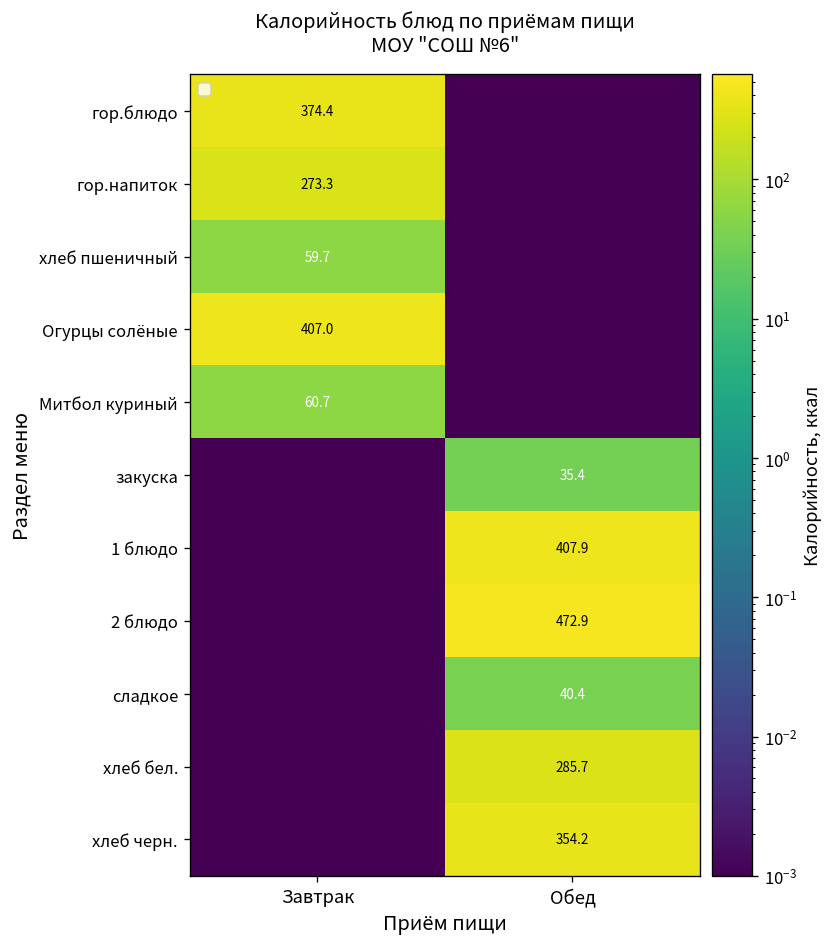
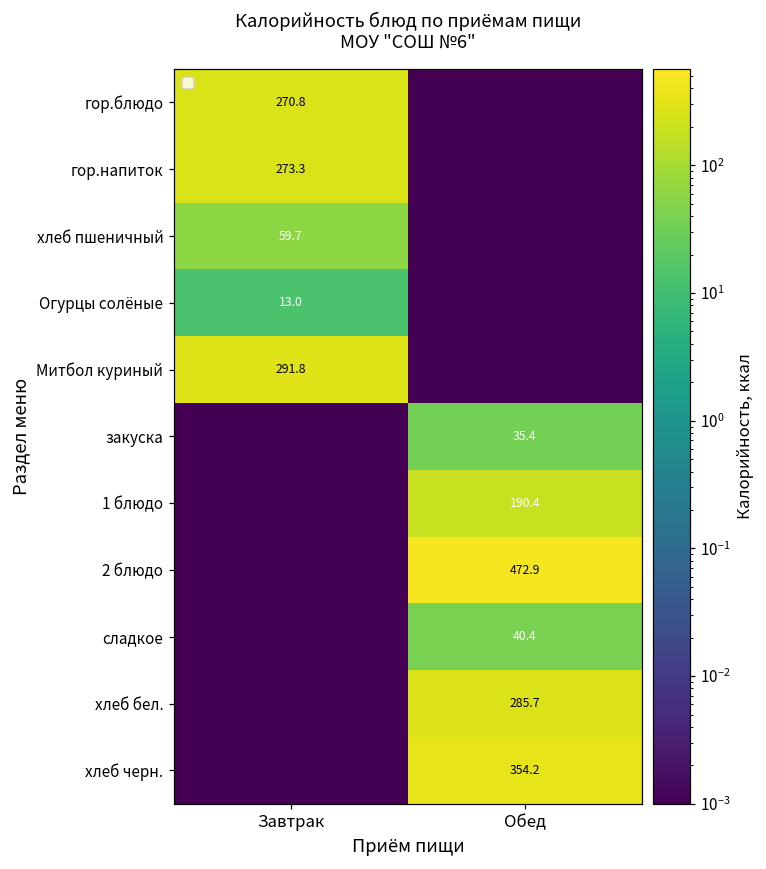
гор.блюдо, Завтрак: 374.4 -> 270.8
Огурцы солёные, Завтрак: 407.0 -> 13.0
Митбол куриный, Завтрак: 60.7 -> 291.8
1 блюдо, Обед: 407.9 -> 190.4
